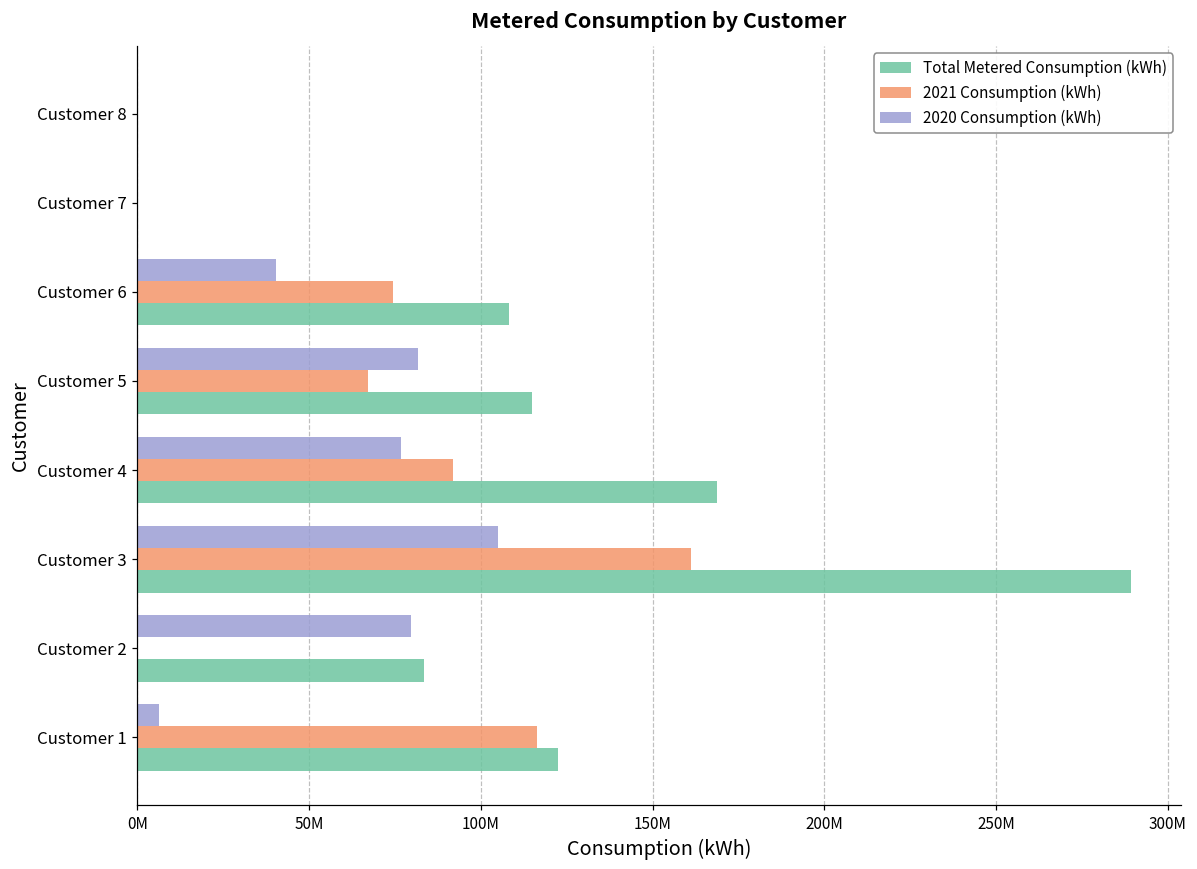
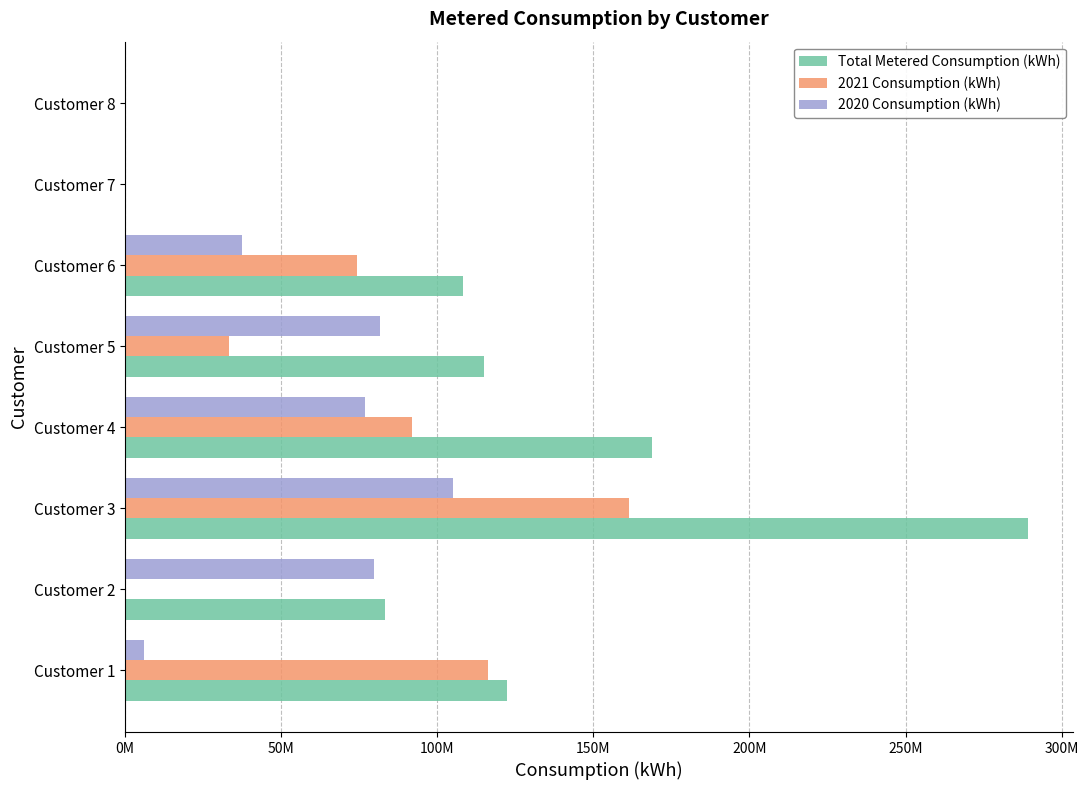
2020 Consumption (kWh), Customer 6: 40000000 -> 37000000
2021 Consumption (kWh), Customer 5: 67000000 -> 33000000
